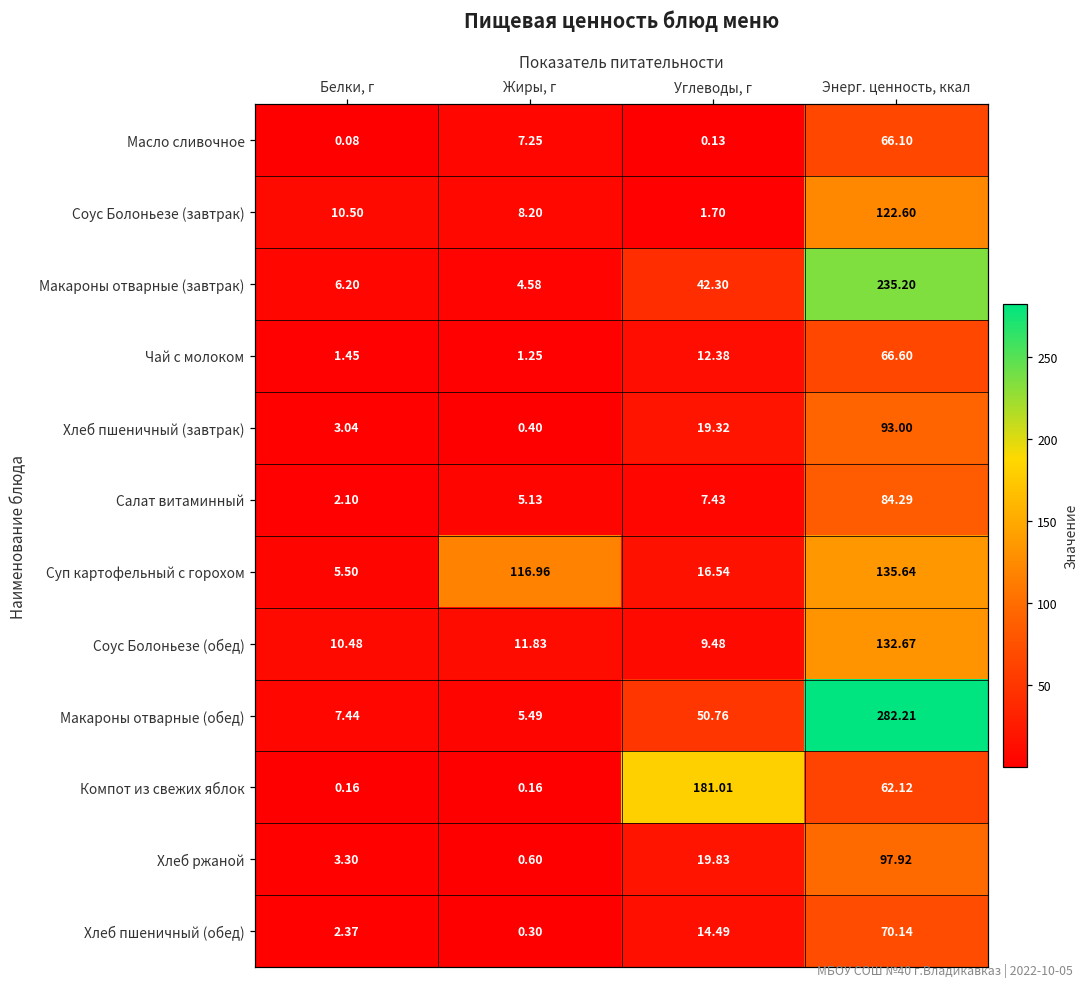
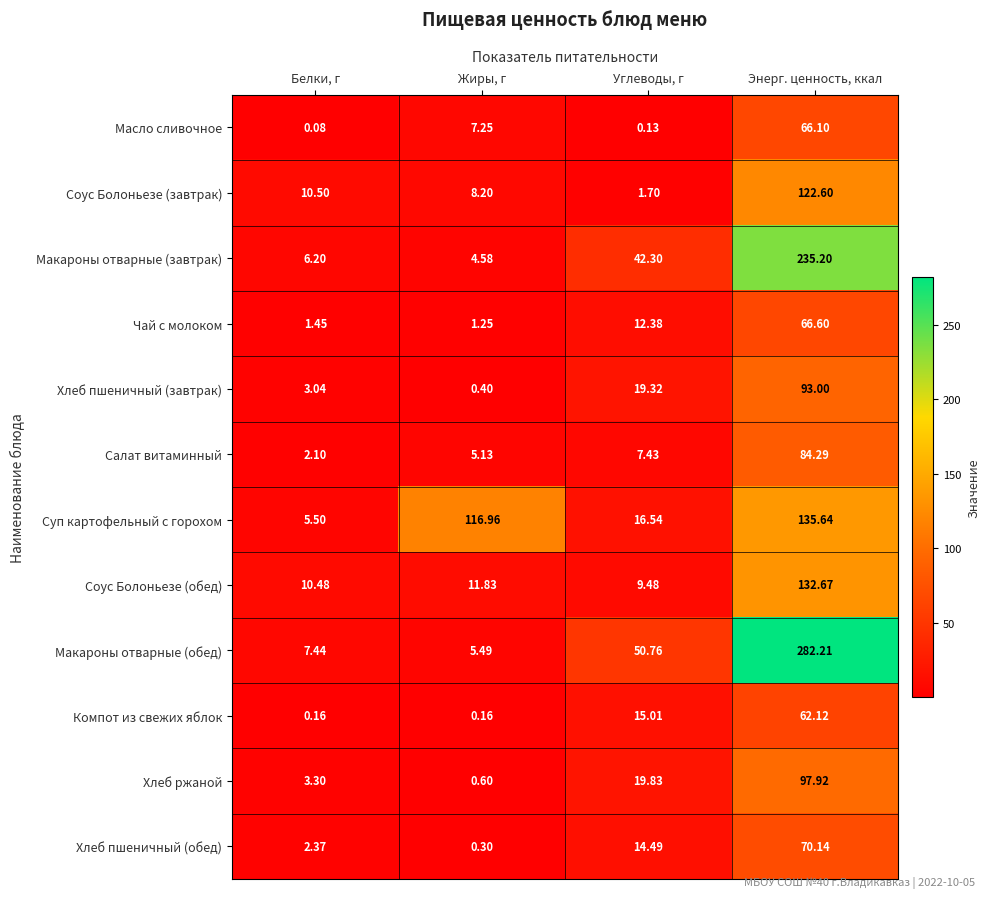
Компот из свежих яблок, Углеводы, г: 181.01 -> 15.01
